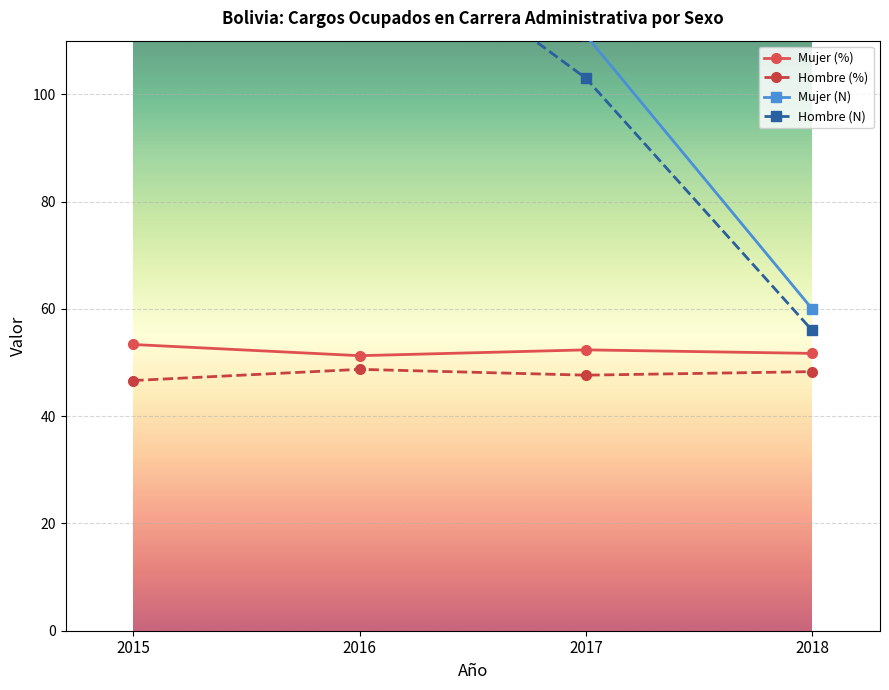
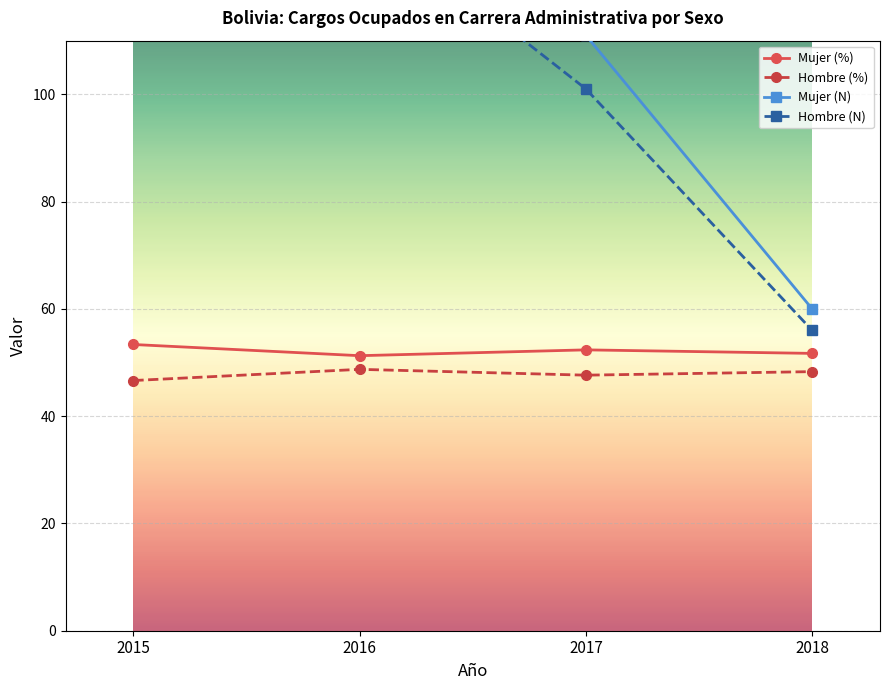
Hombre (N), 2017: 103 -> 101
